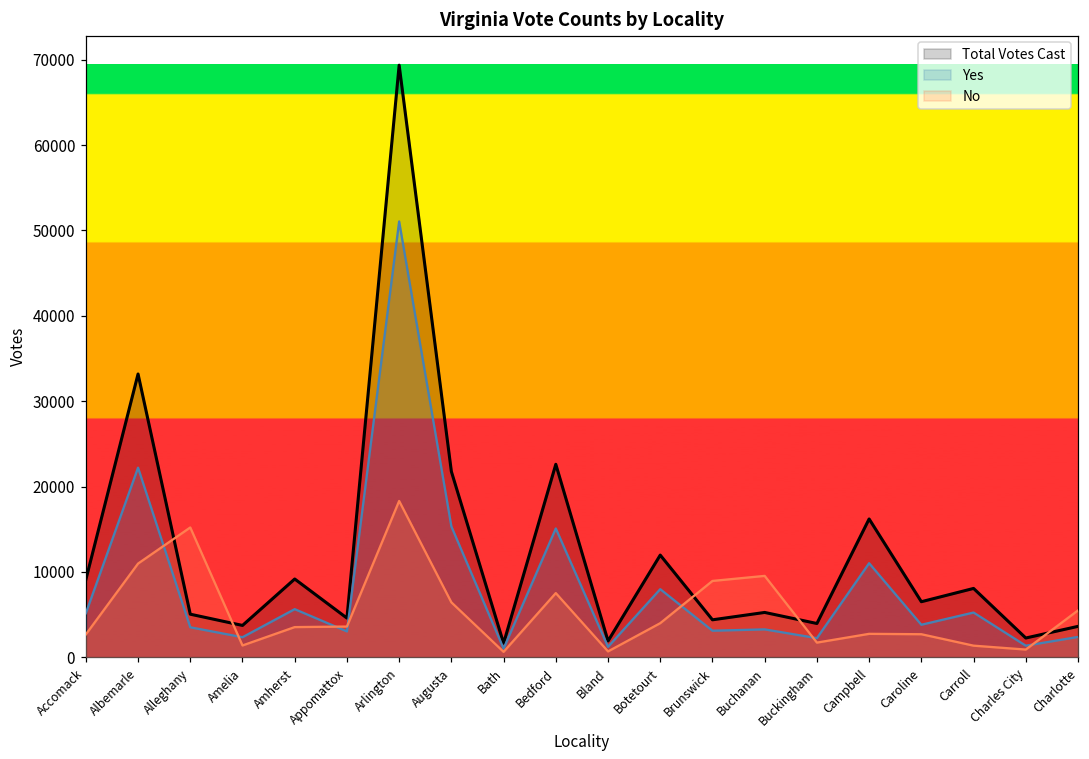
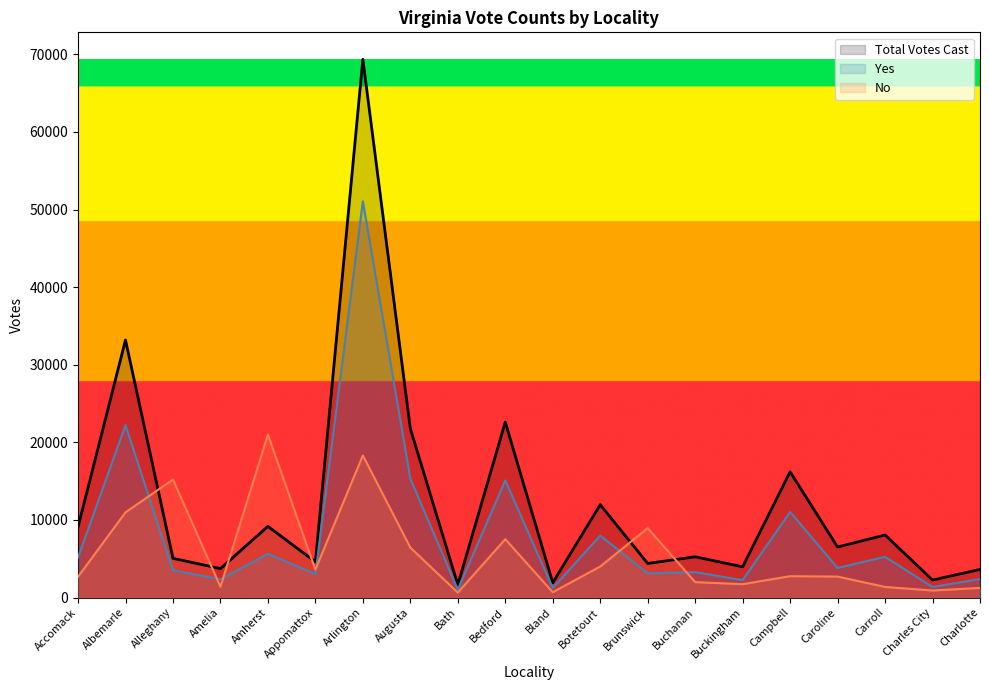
No, Amherst: 4000 -> 21000
No, Buchanan: 10000 -> 2000
No, Charlotte: 5000 -> 1000
